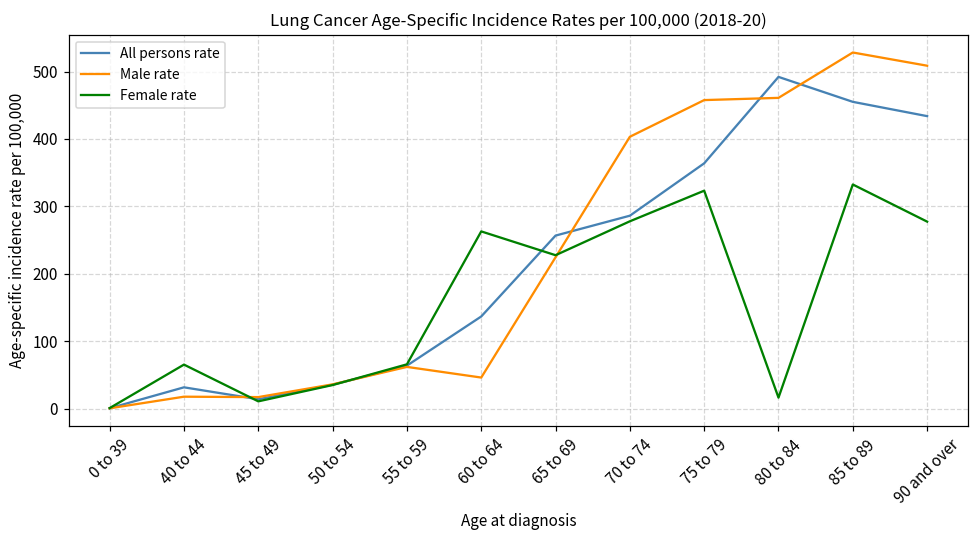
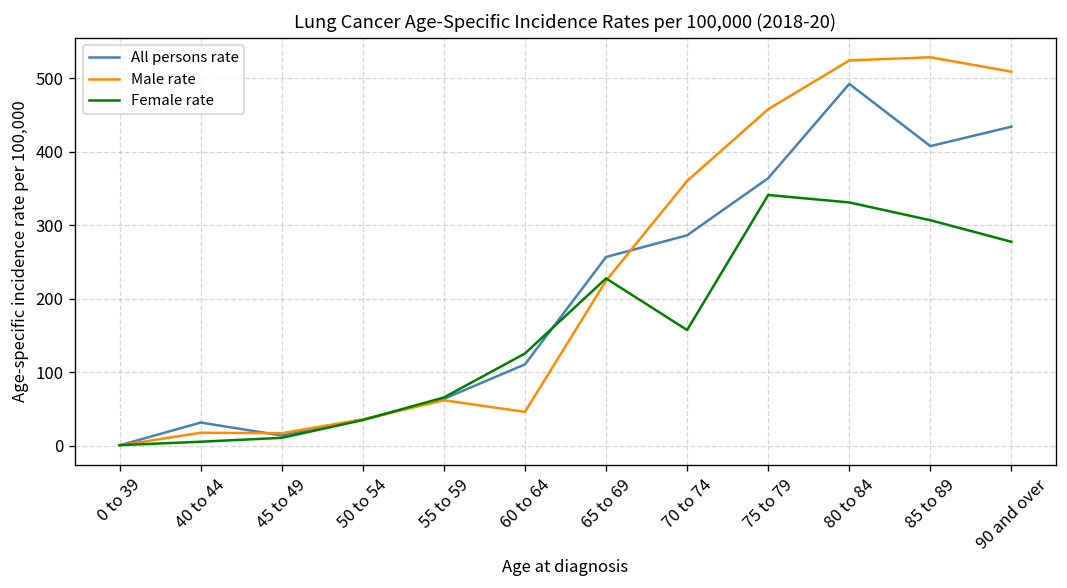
Female rate, 40 to 44: 70 -> 10
All persons rate, 60 to 64: 140 -> 110
Female rate, 60 to 64: 260 -> 130
Male rate, 70 to 74: 400 -> 360
Female rate, 70 to 74: 280 -> 160
Female rate, 75 to 79: 320 -> 340
Male rate, 80 to 84: 460 -> 520
Female rate, 80 to 84: 20 -> 330
All persons rate, 85 to 89: 460 -> 410
Female rate, 85 to 89: 330 -> 310
